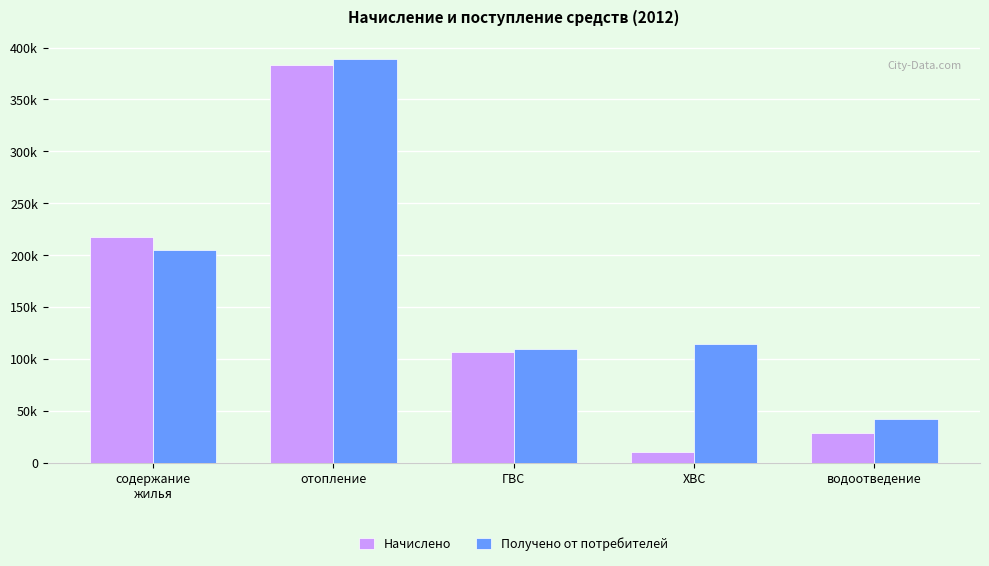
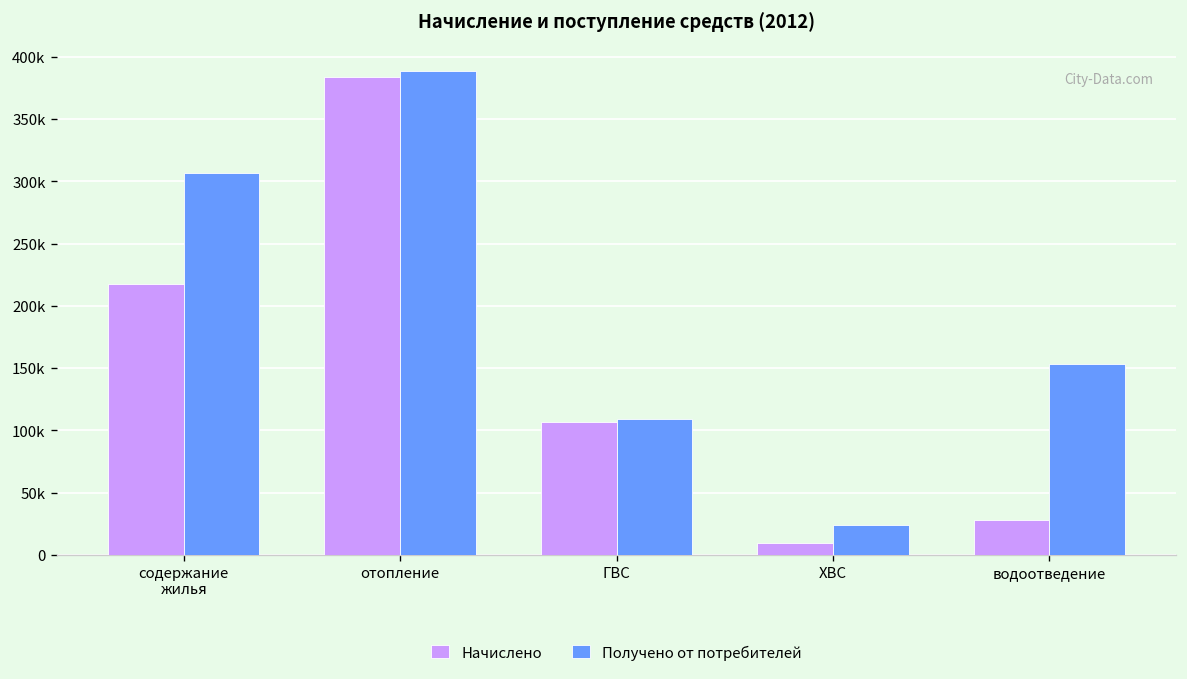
Получено от потребителей, содержание жилья: 205000 -> 307000
Получено от потребителей, ХВС: 114000 -> 24000
Получено от потребителей, водоотведение: 42000 -> 154000
